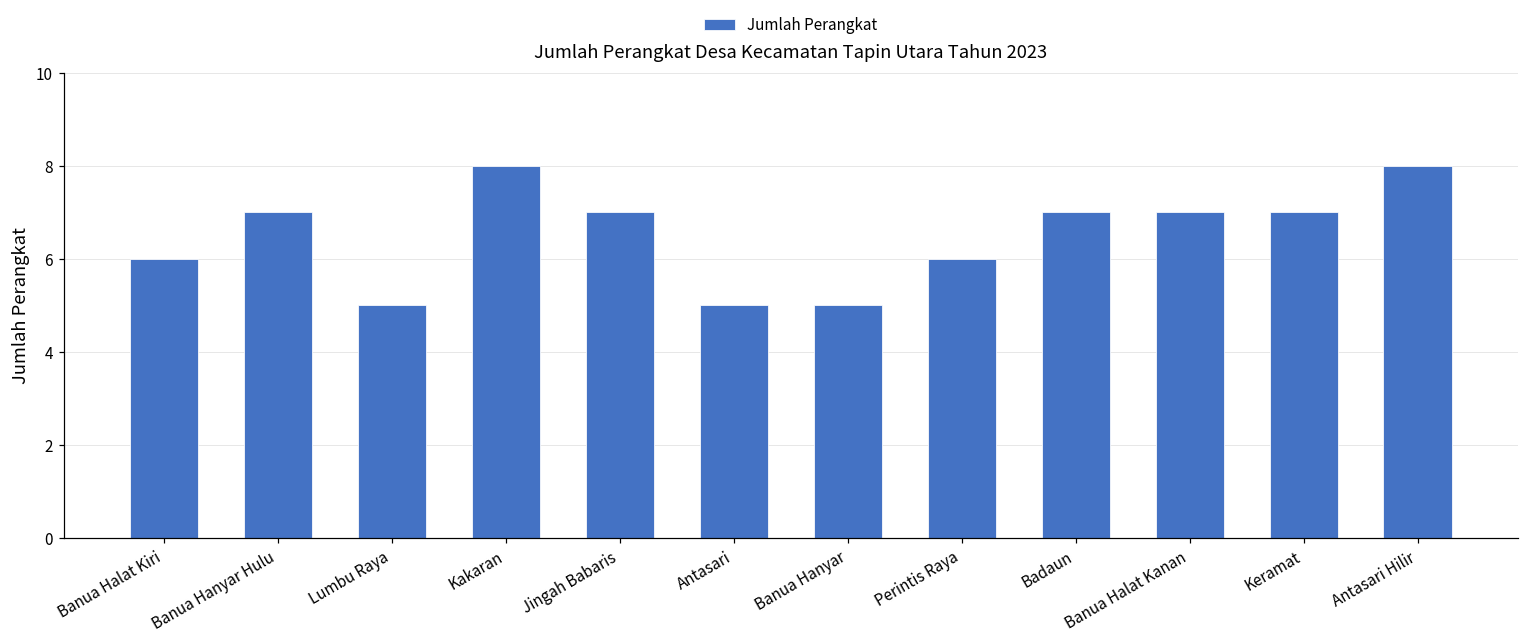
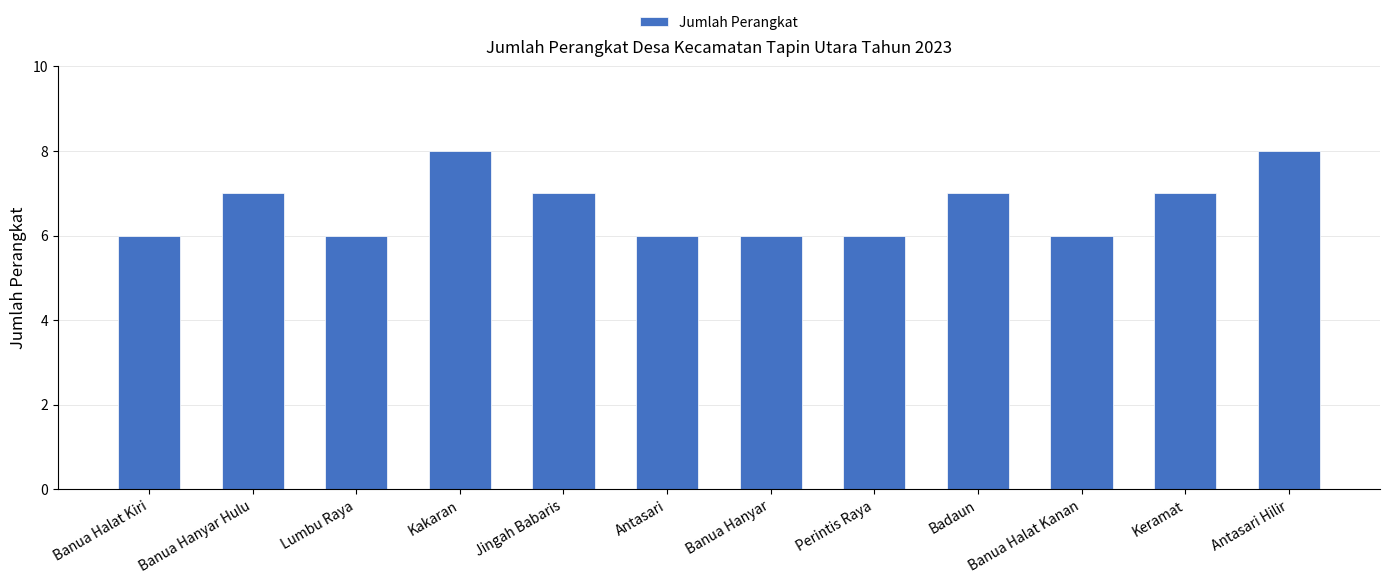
Lumbu Raya: 5 -> 6
Antasari: 5 -> 6
Banua Hanyar: 5 -> 6
Banua Halat Kanan: 7 -> 6
